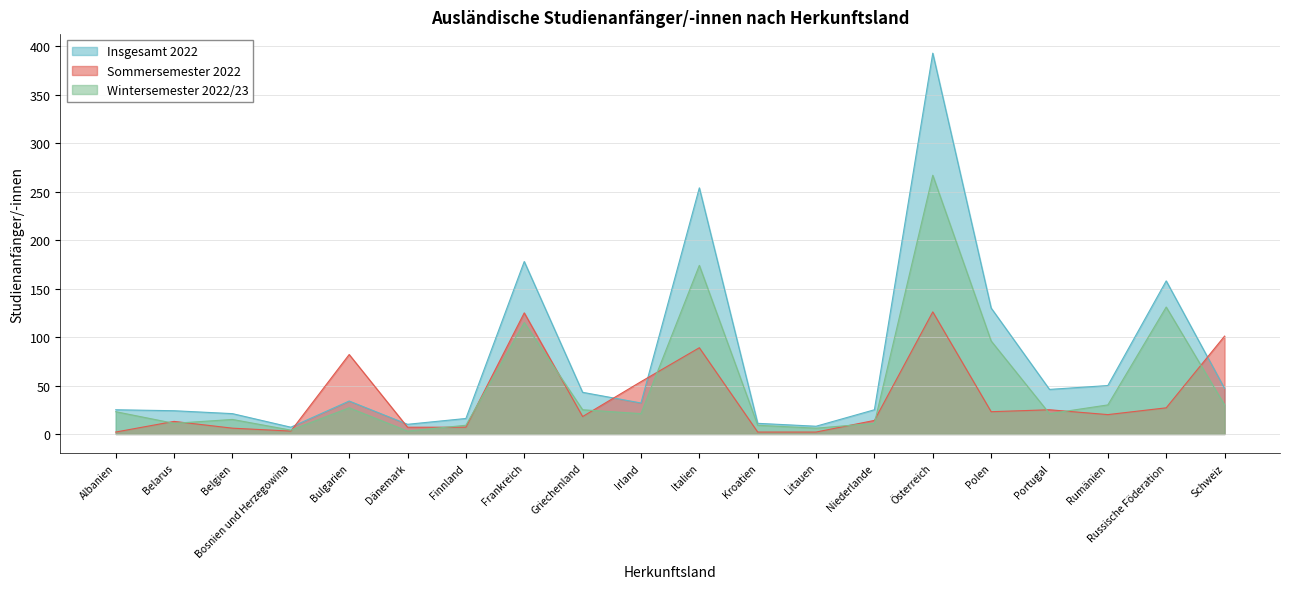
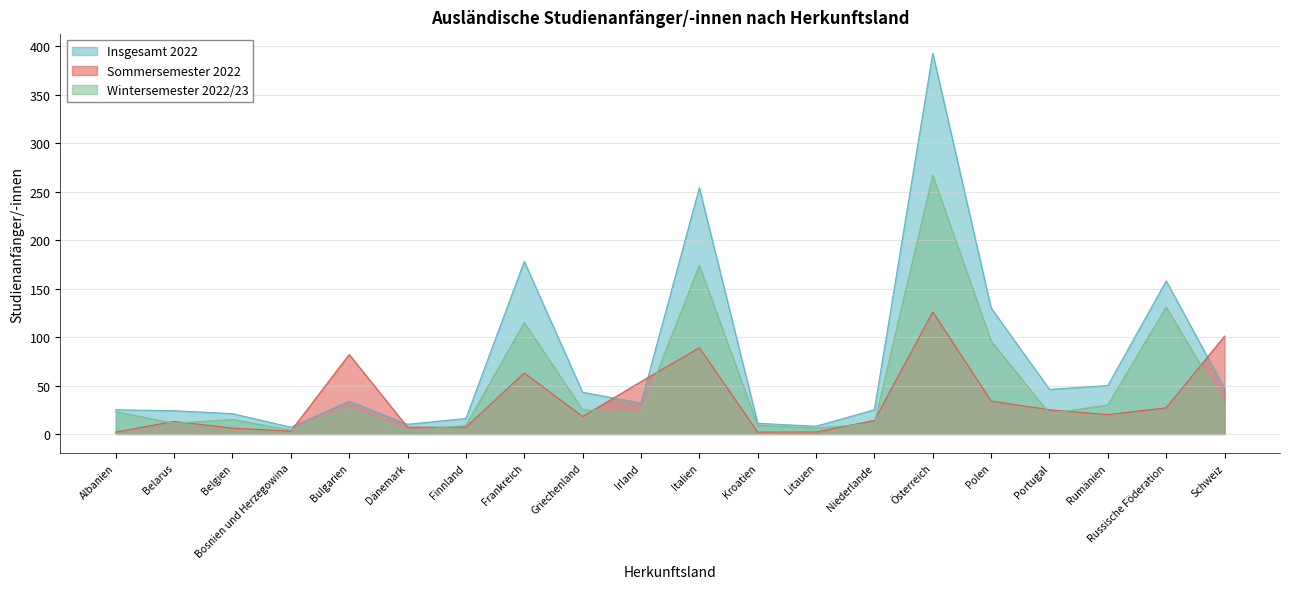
Sommersemester 2022, Frankreich: 130 -> 60
Sommersemester 2022, Polen: 20 -> 30
